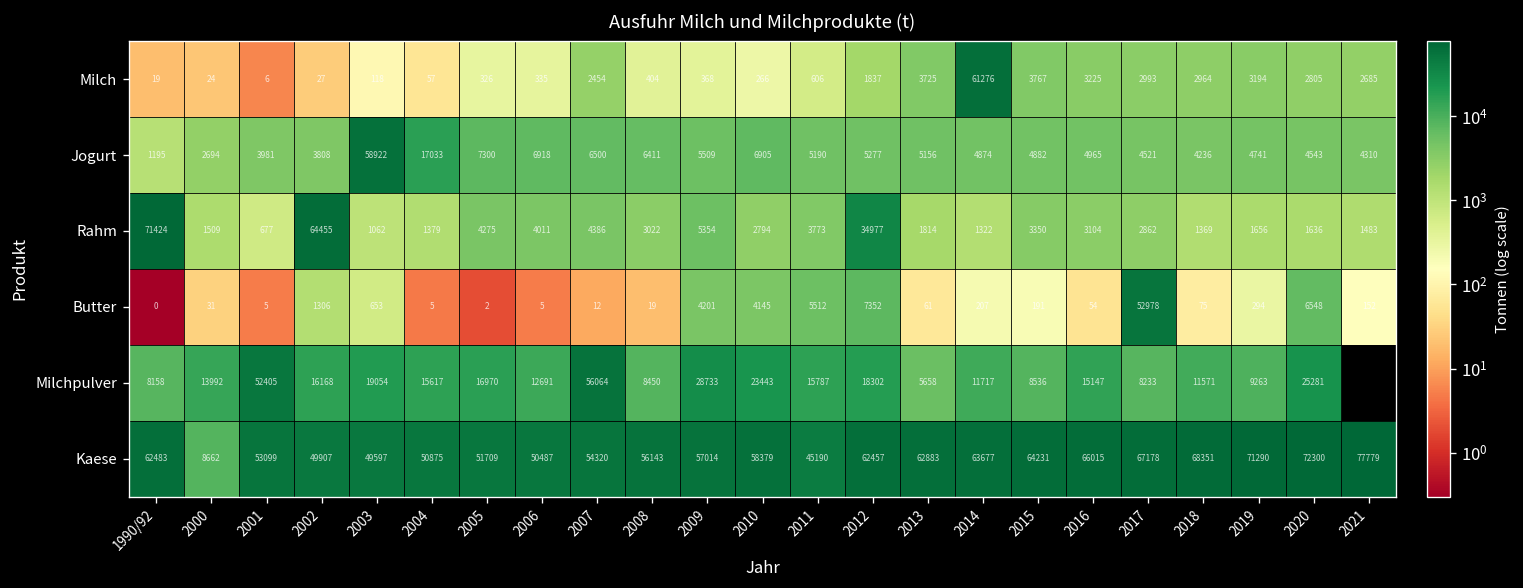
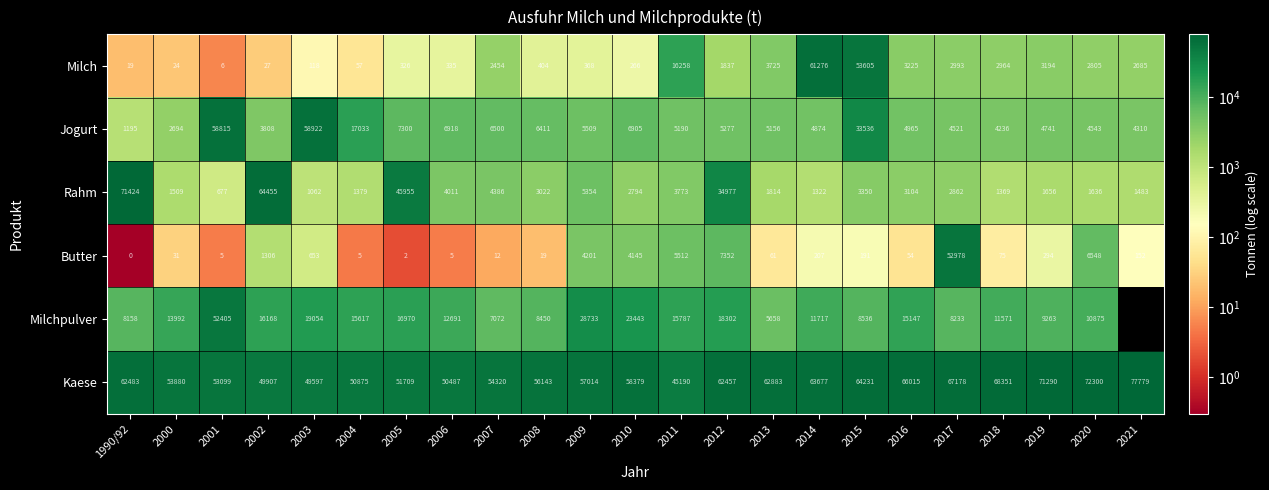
Milch, 2011: 606 -> 16258
Milch, 2015: 3767 -> 53605
Jogurt, 2001: 3981 -> 58815
Jogurt, 2015: 4882 -> 33536
Rahm, 2005: 4275 -> 45955
Milchpulver, 2007: 56064 -> 7072
Milchpulver, 2020: 25281 -> 10875
Kaese, 2000: 8662 -> 53880
